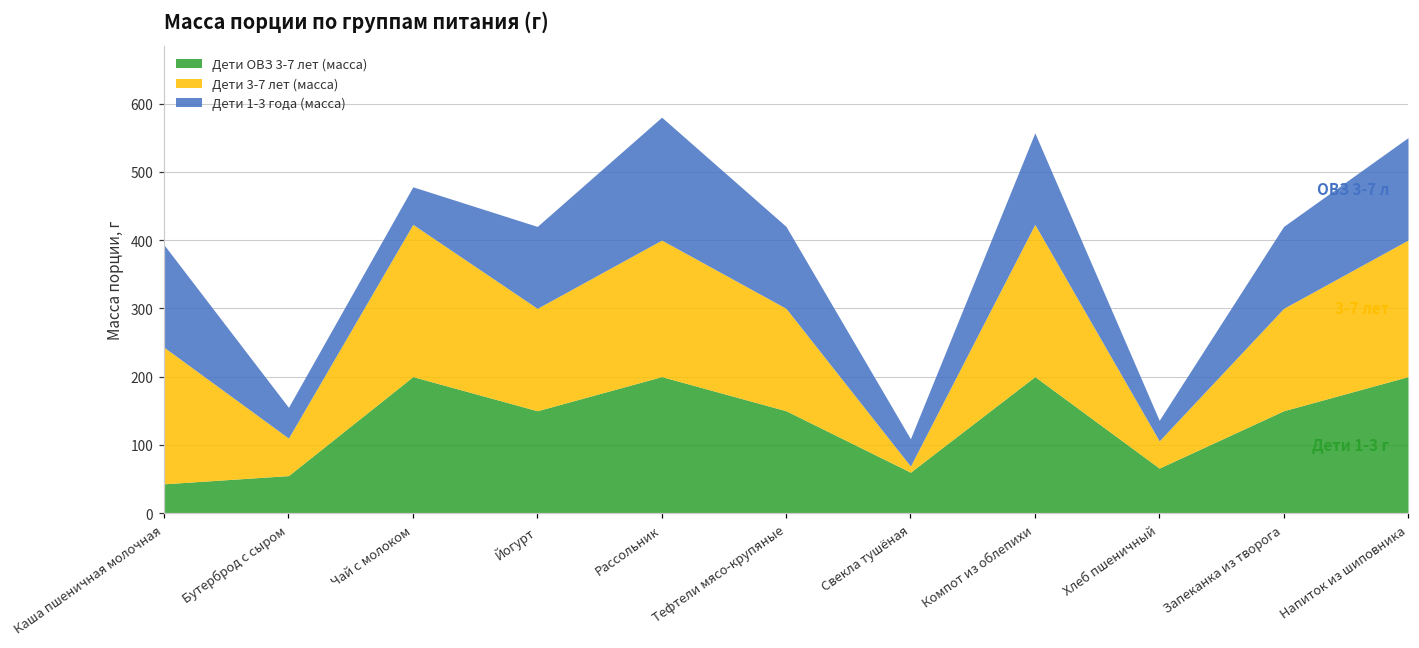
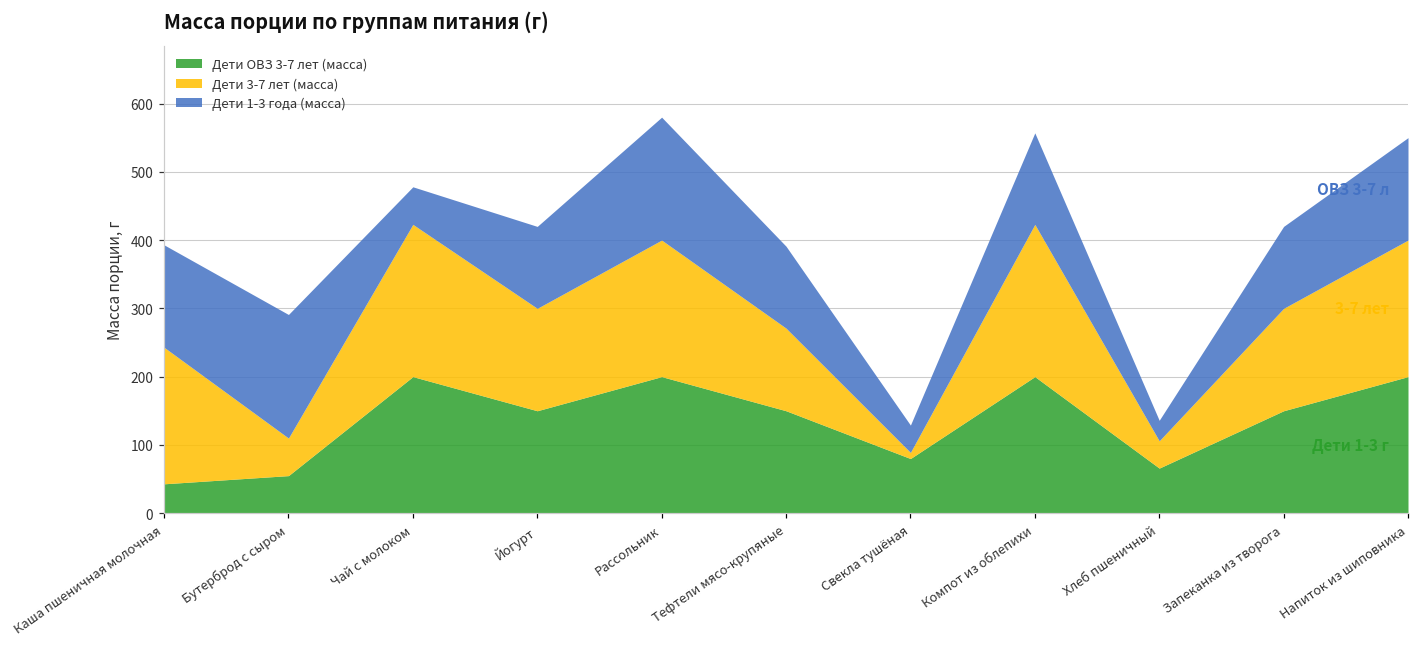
Дети 1-3 года (масса), Бутерброд с сыром: 50 -> 180
Дети 3-7 лет (масса), Тефтели мясо-крупяные: 150 -> 120
Дети ОВЗ 3-7 лет (масса), Свекла тушёная: 60 -> 80
